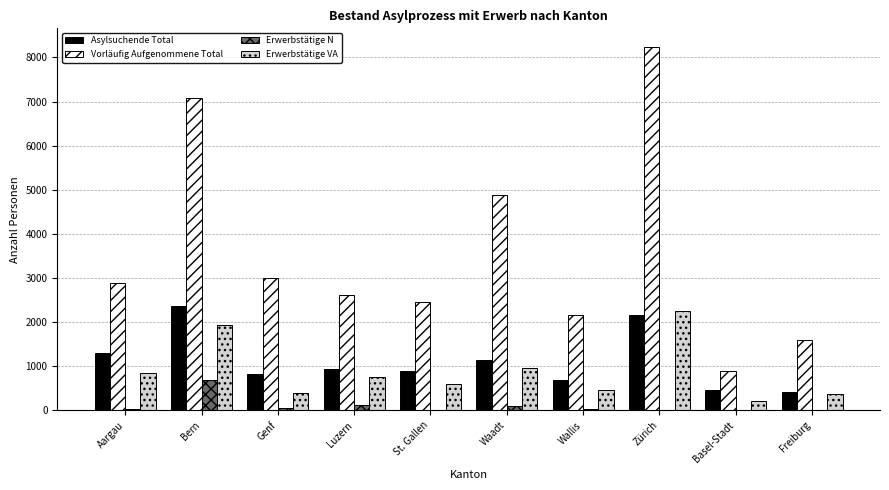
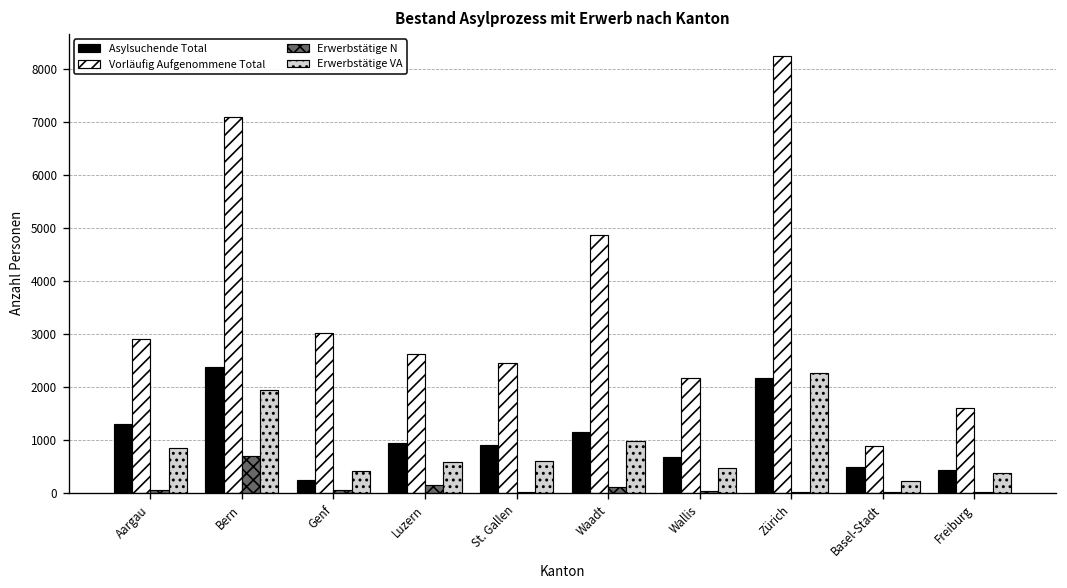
Asylsuchende Total, Genf: 800 -> 200
Erwerbstätige VA, Luzern: 800 -> 600
